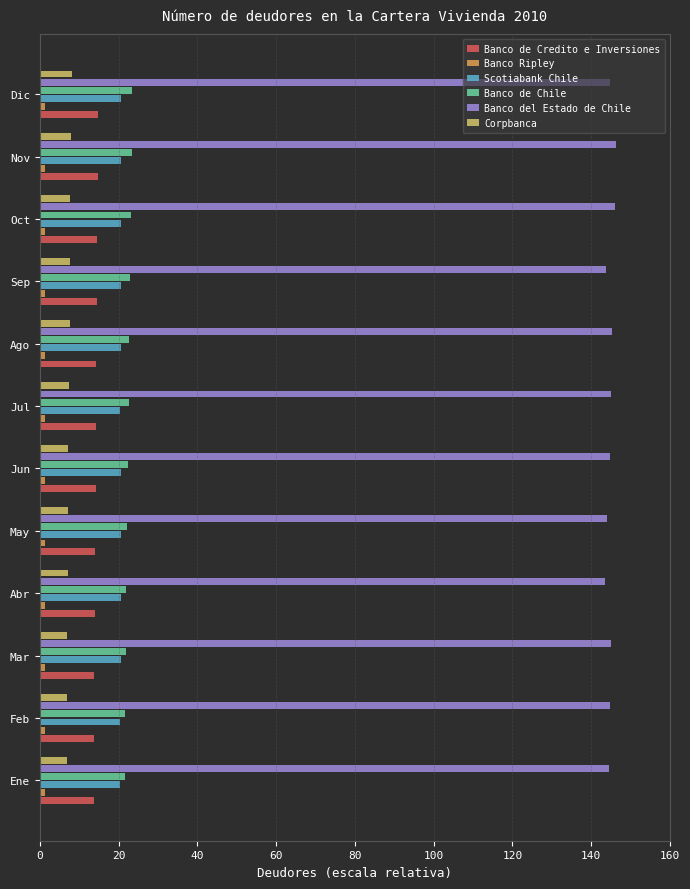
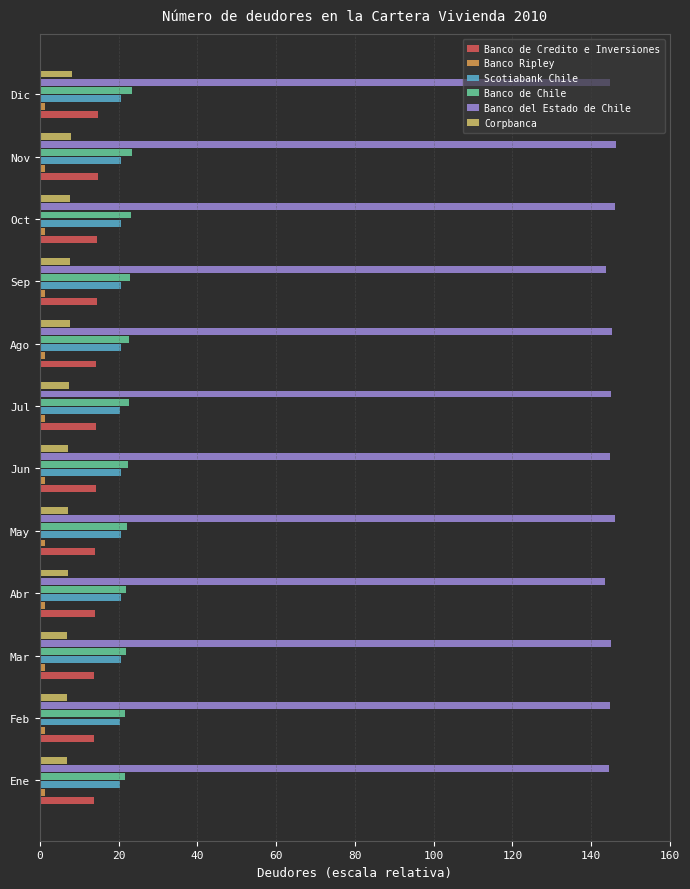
Banco del Estado de Chile, May: 144 -> 146
